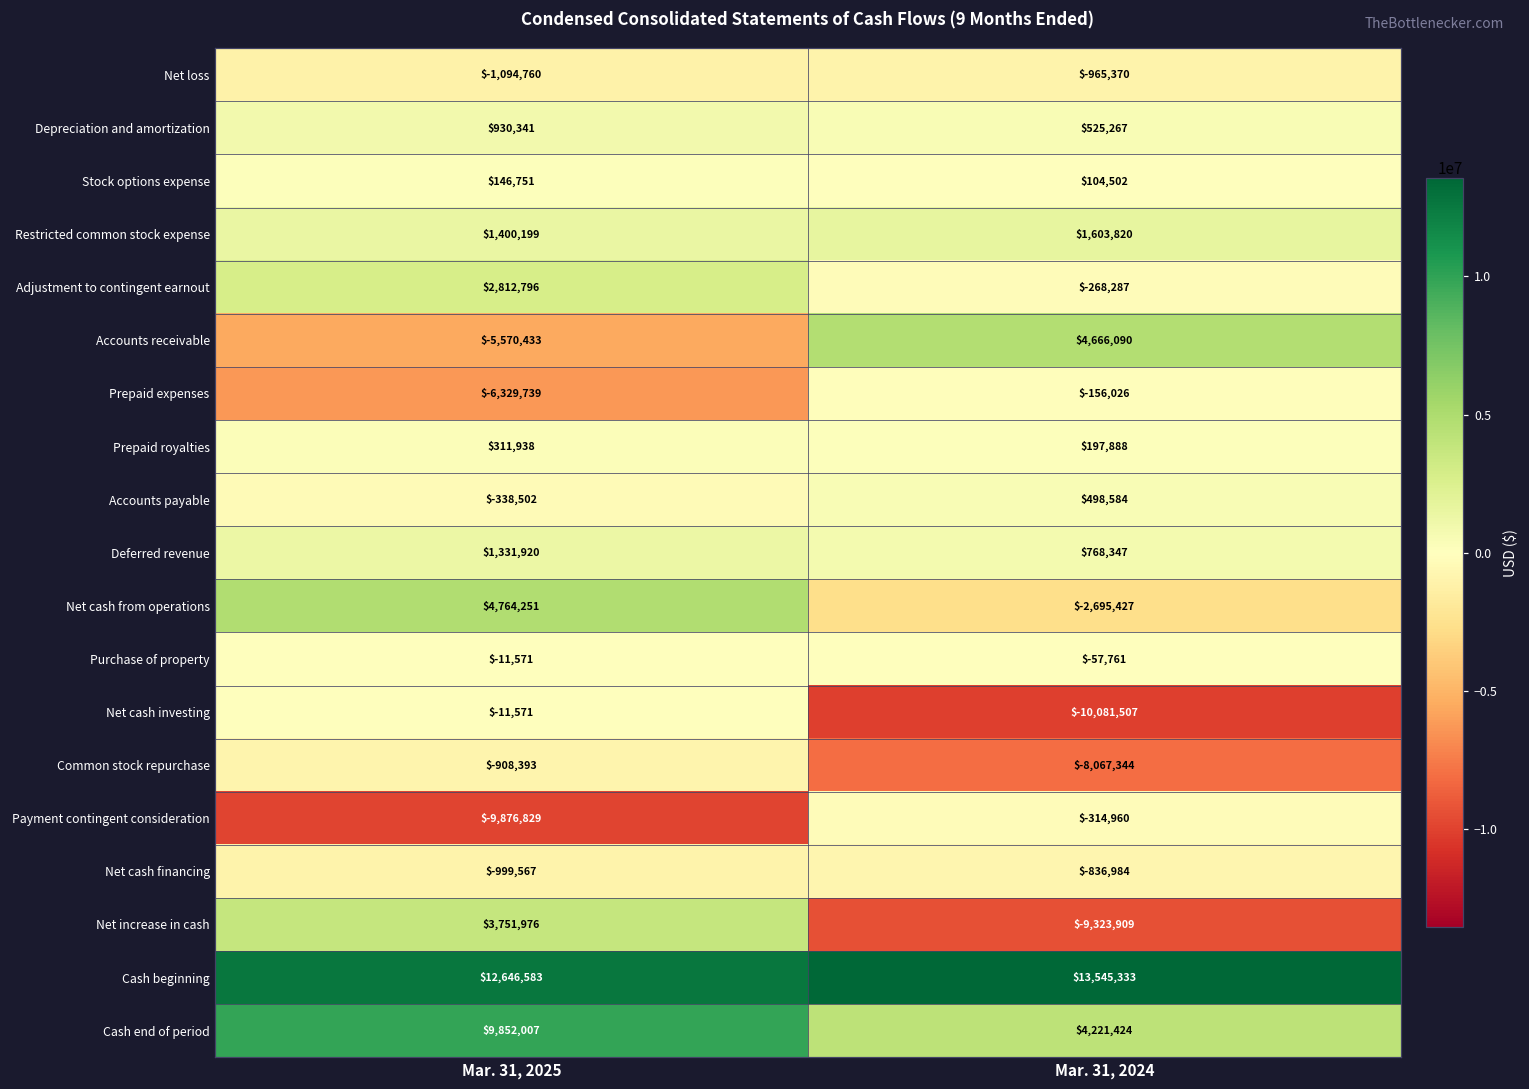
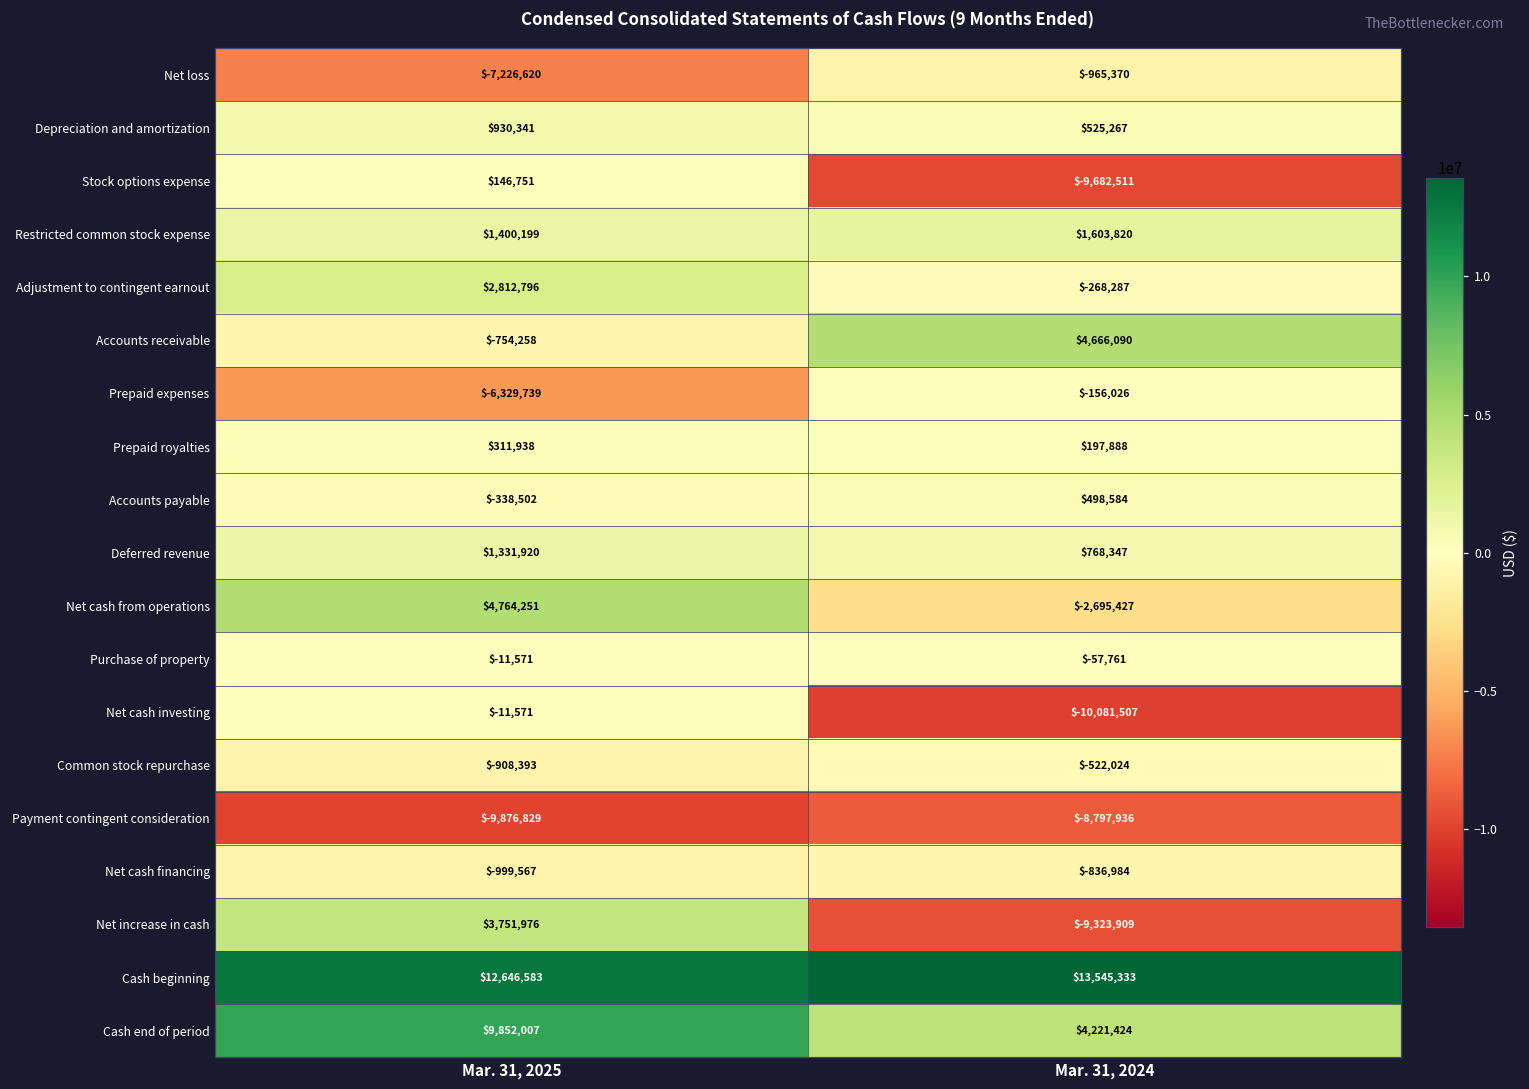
Net loss, Mar. 31, 2025: $-1,094,760 -> $-7,226,620
Stock options expense, Mar. 31, 2024: $104,502 -> $-9,682,511
Accounts receivable, Mar. 31, 2025: $-5,570,433 -> $-754,258
Common stock repurchase, Mar. 31, 2024: $-8,067,344 -> $-522,024
Payment contingent consideration, Mar. 31, 2024: $-314,960 -> $-8,797,936
